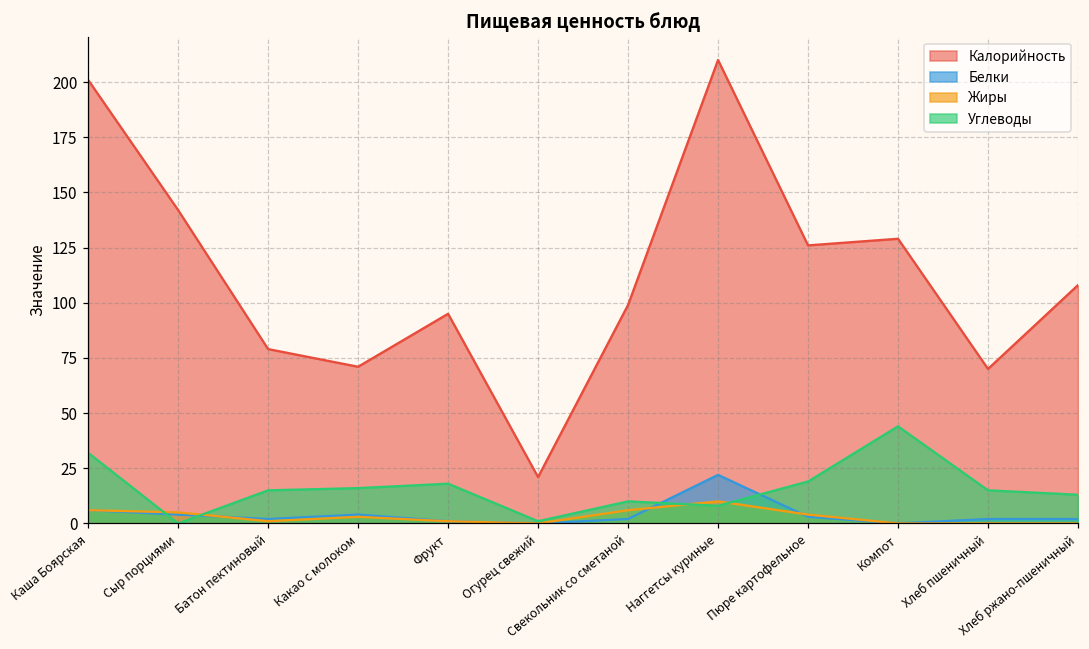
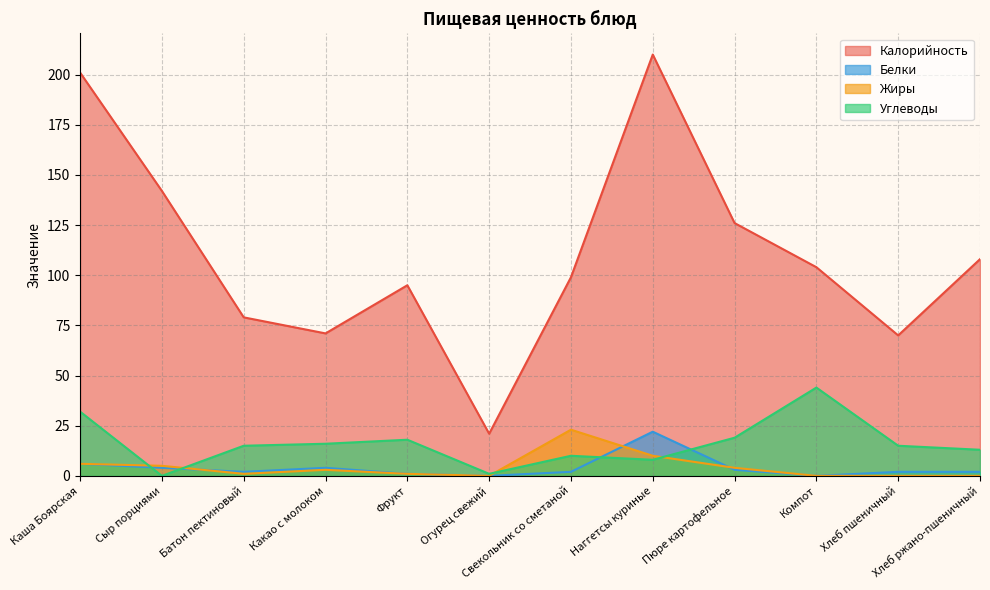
Жиры, Свекольник со сметаной: 6 -> 23
Калорийность, Компот: 129 -> 104
